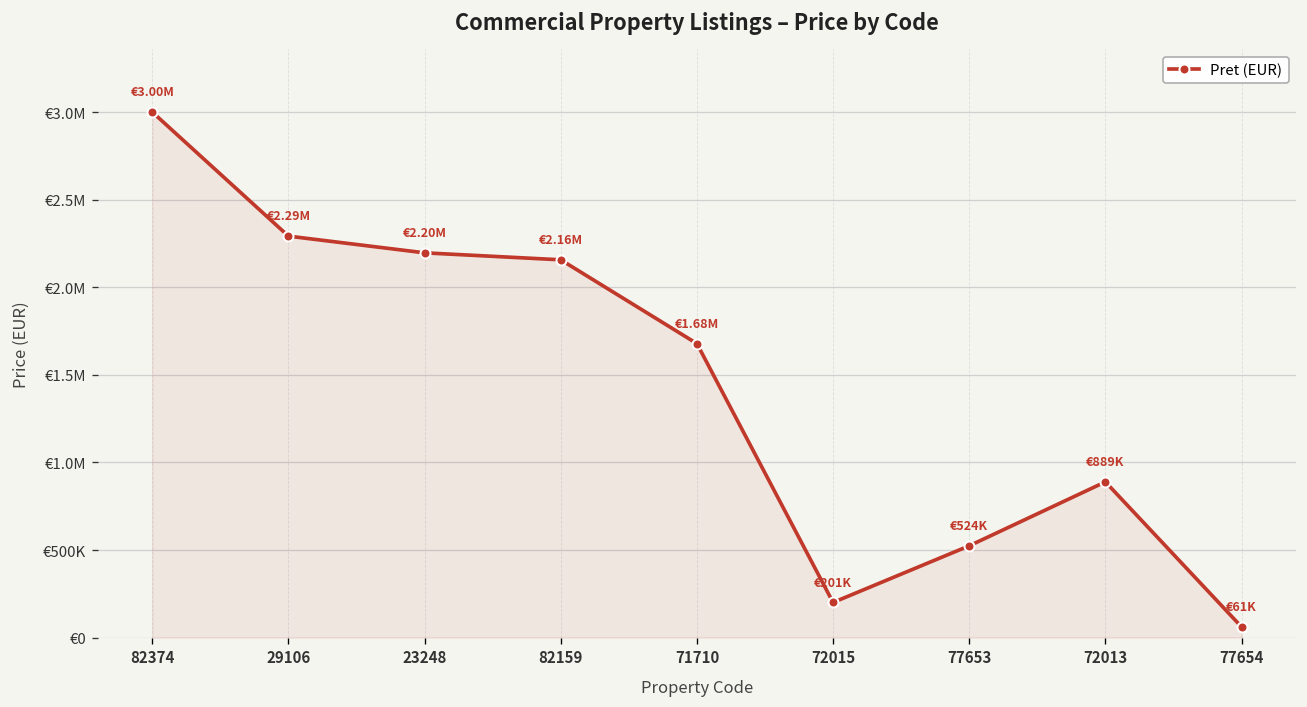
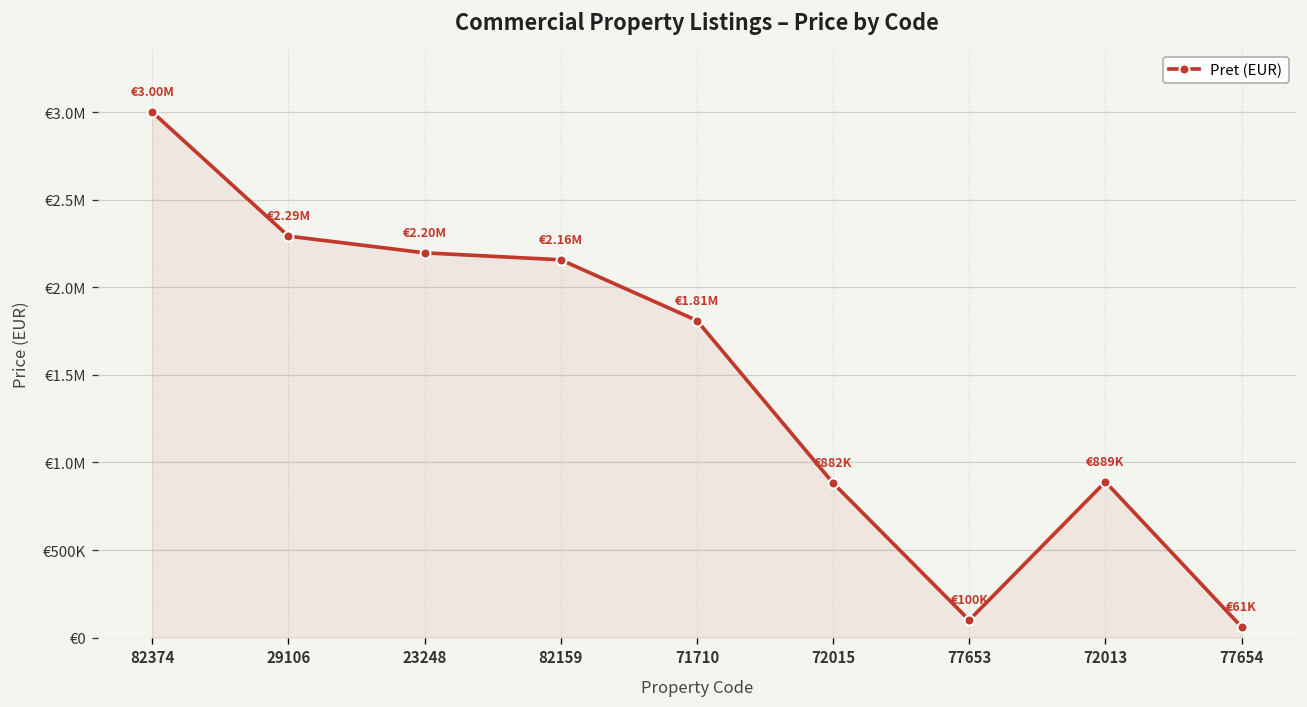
71710: €1.68M -> €1.81M
72015: €201K -> €882K
77653: €524K -> €100K
